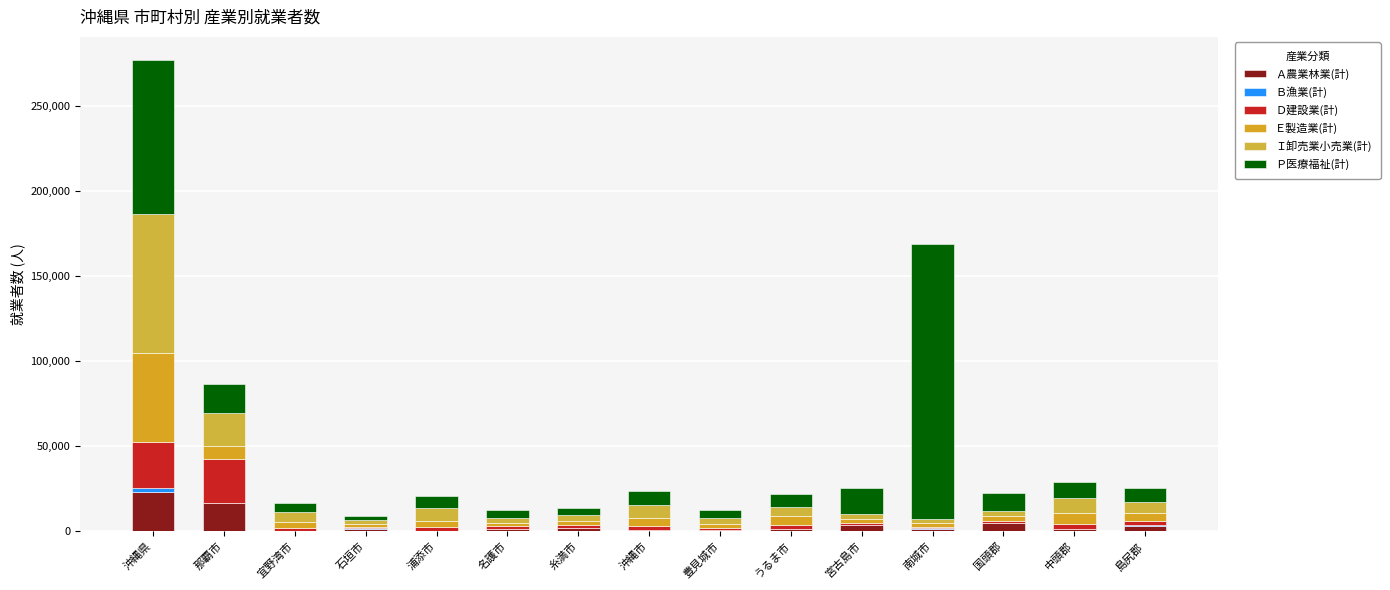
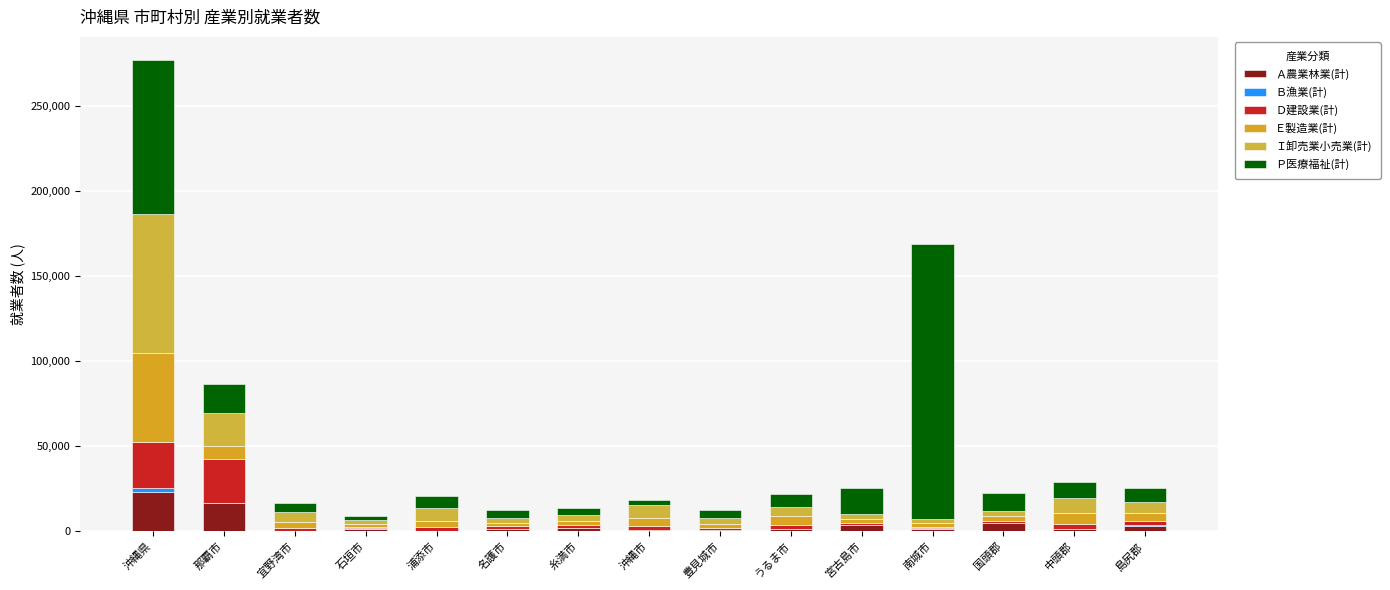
Ｐ医療福祉(計), 沖縄市: 8,000 -> 3,000
